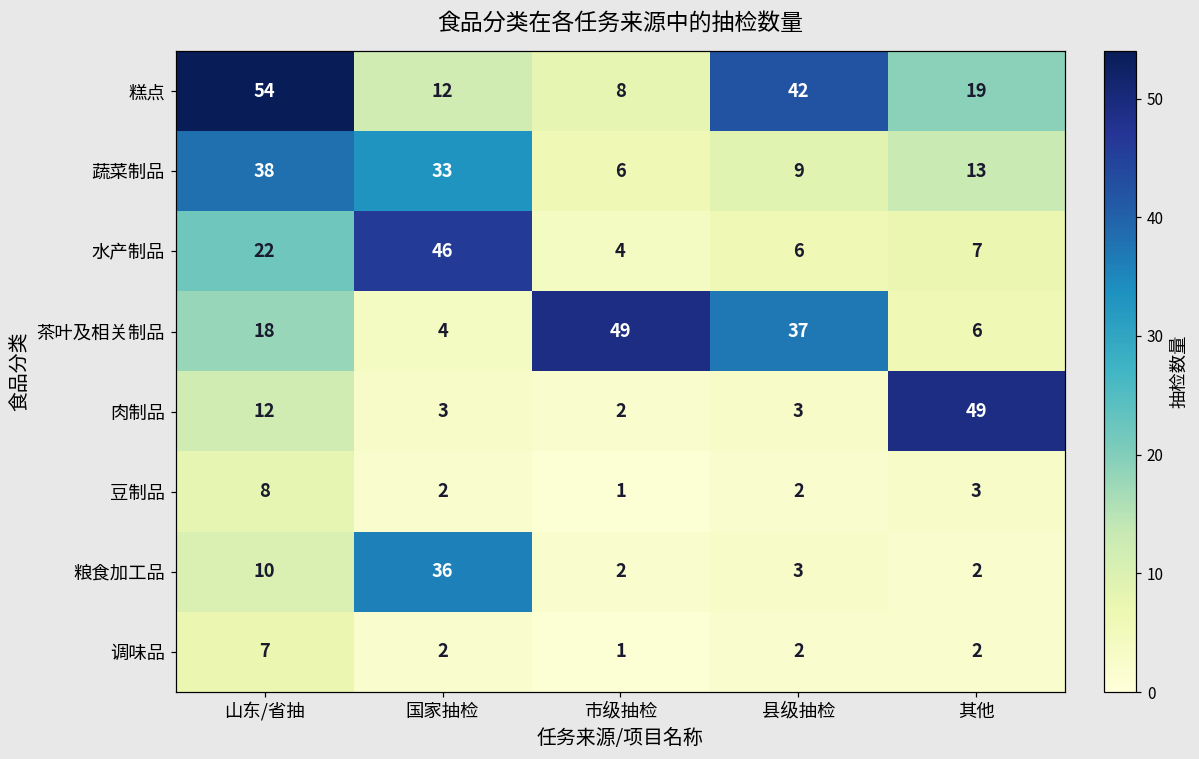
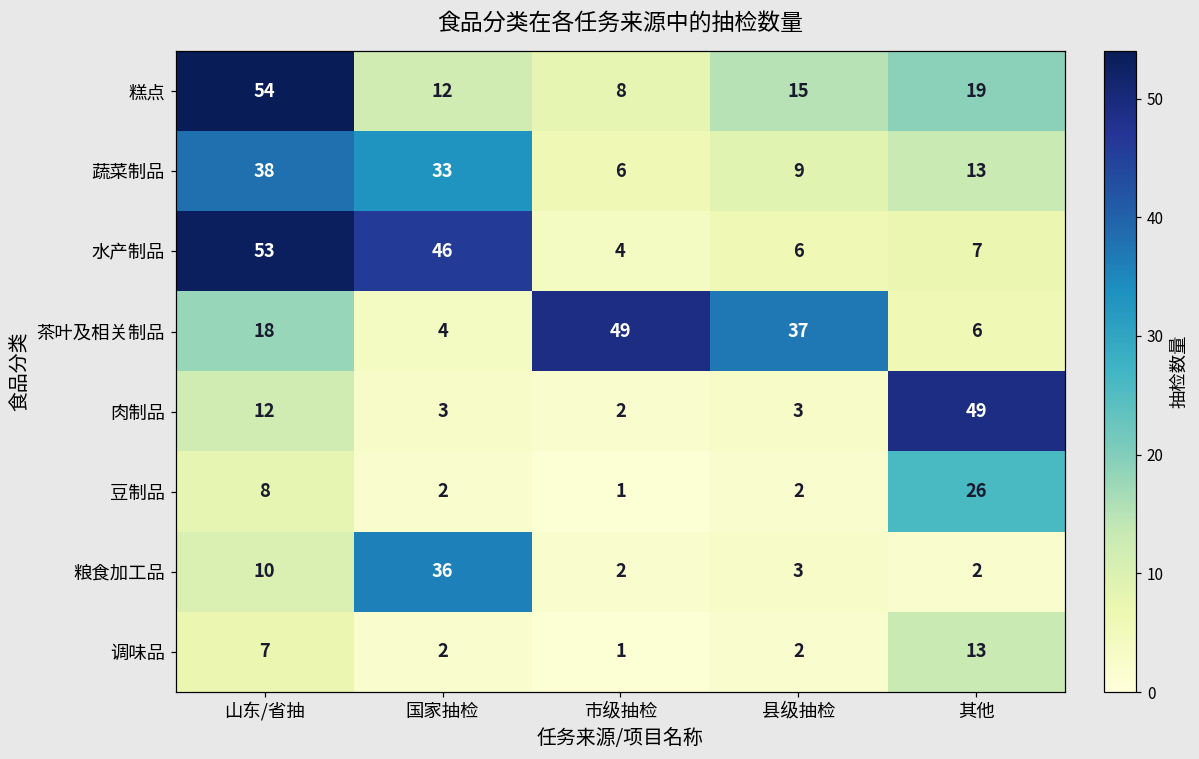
糕点, 县级抽检: 42 -> 15
水产制品, 山东/省抽: 22 -> 53
豆制品, 其他: 3 -> 26
调味品, 其他: 2 -> 13
